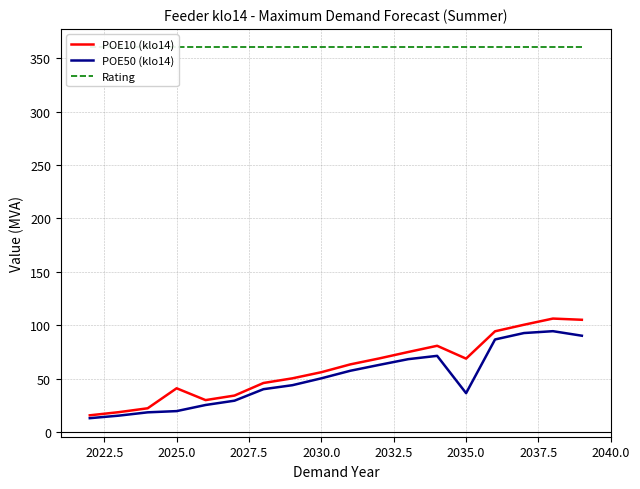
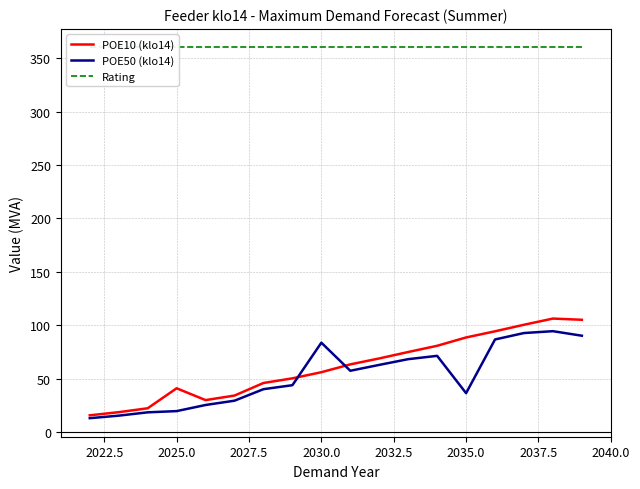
POE50 (klo14), 2030.0: 50 -> 84
POE10 (klo14), 2035.0: 69 -> 89
